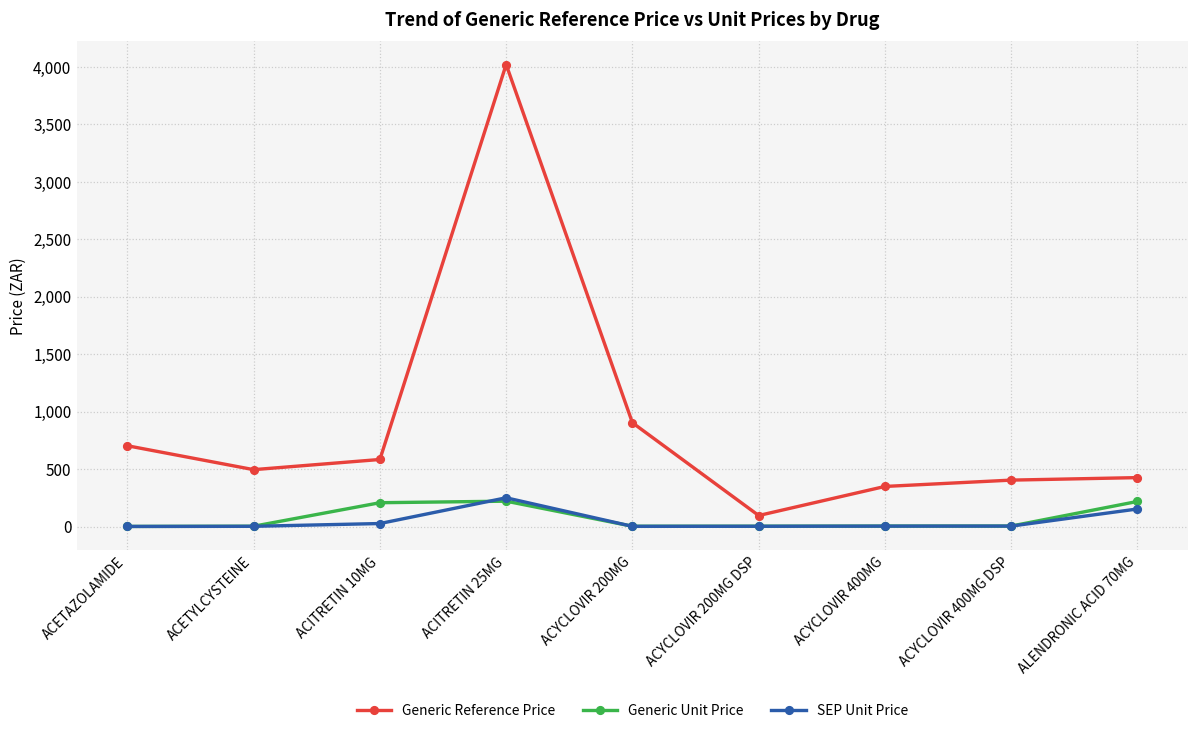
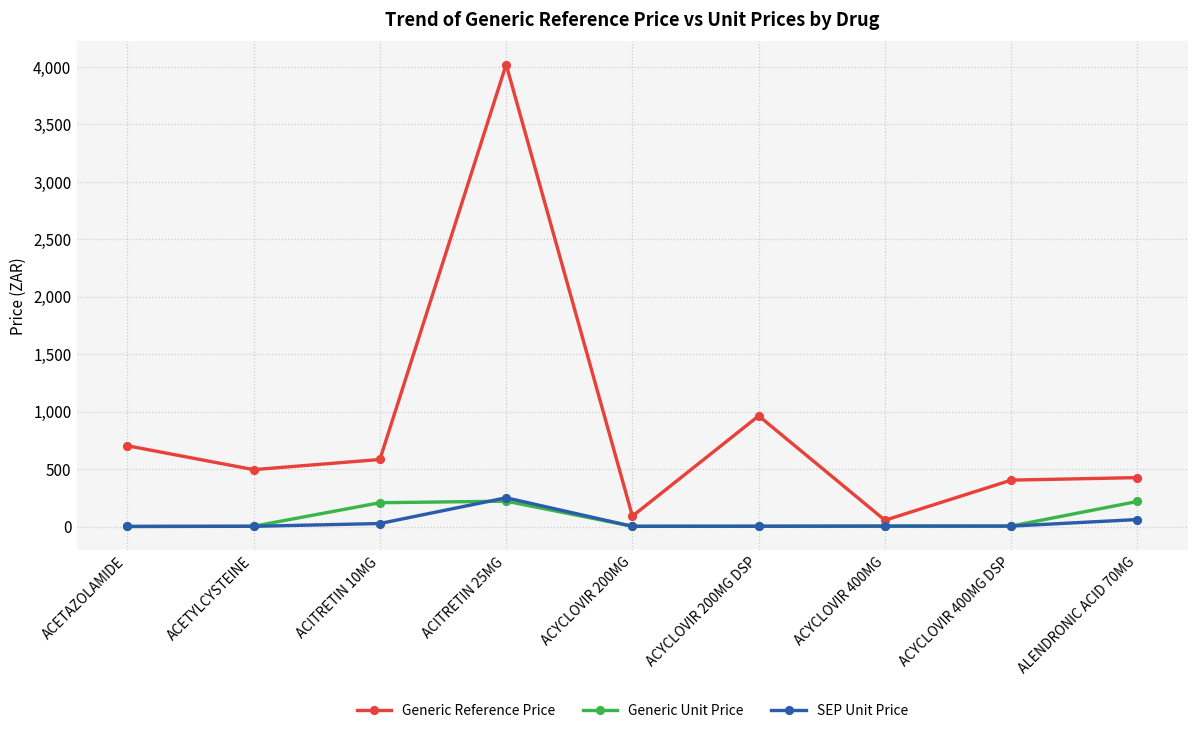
Generic Reference Price, ACYCLOVIR 200MG: 900 -> 90
Generic Reference Price, ACYCLOVIR 200MG DSP: 100 -> 960
Generic Reference Price, ACYCLOVIR 400MG: 350 -> 60
SEP Unit Price, ALENDRONIC ACID 70MG: 150 -> 60
